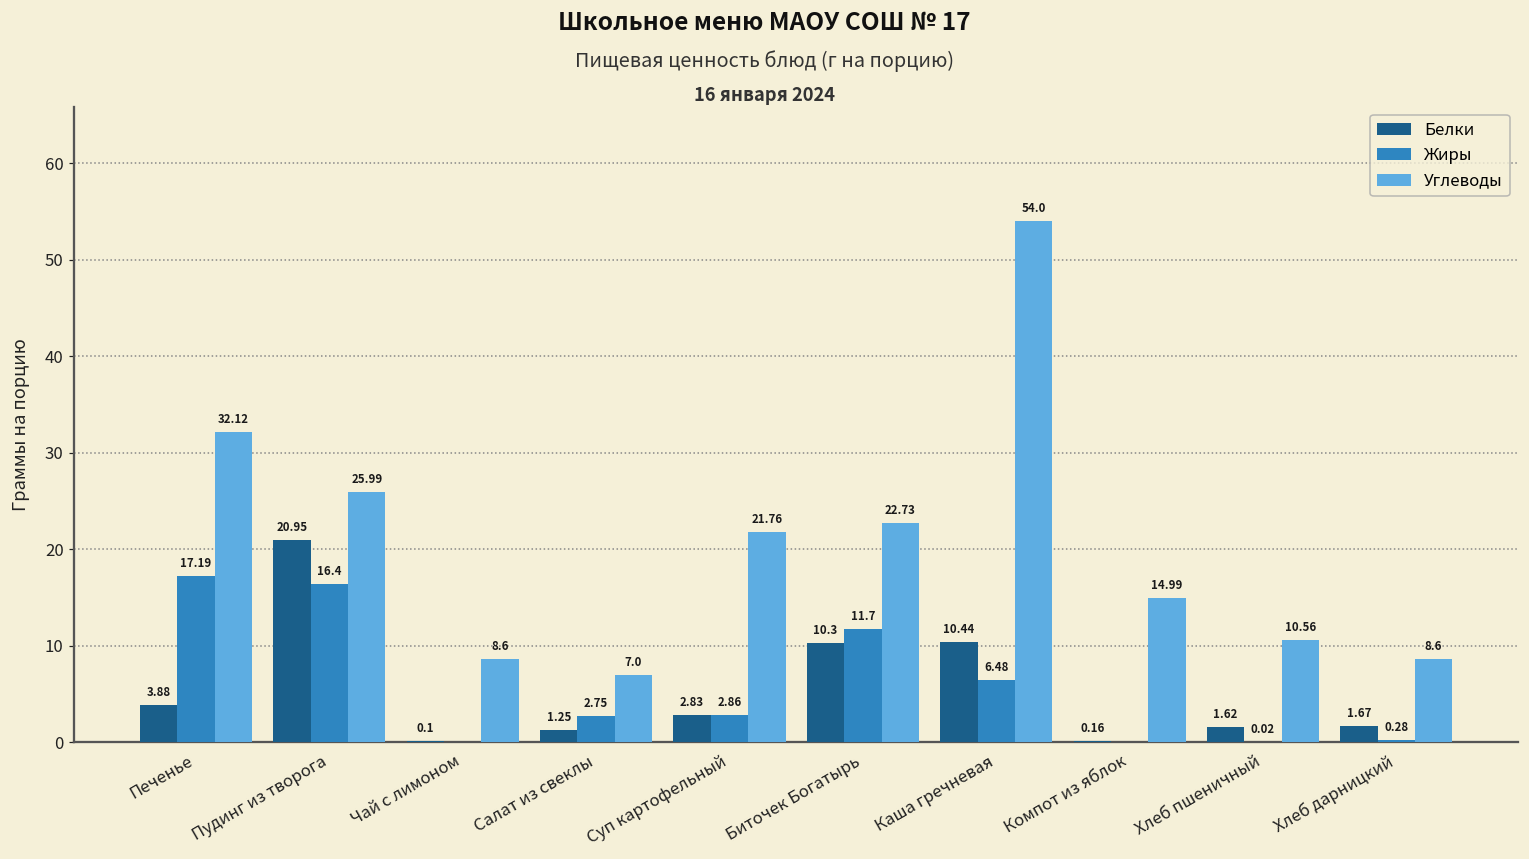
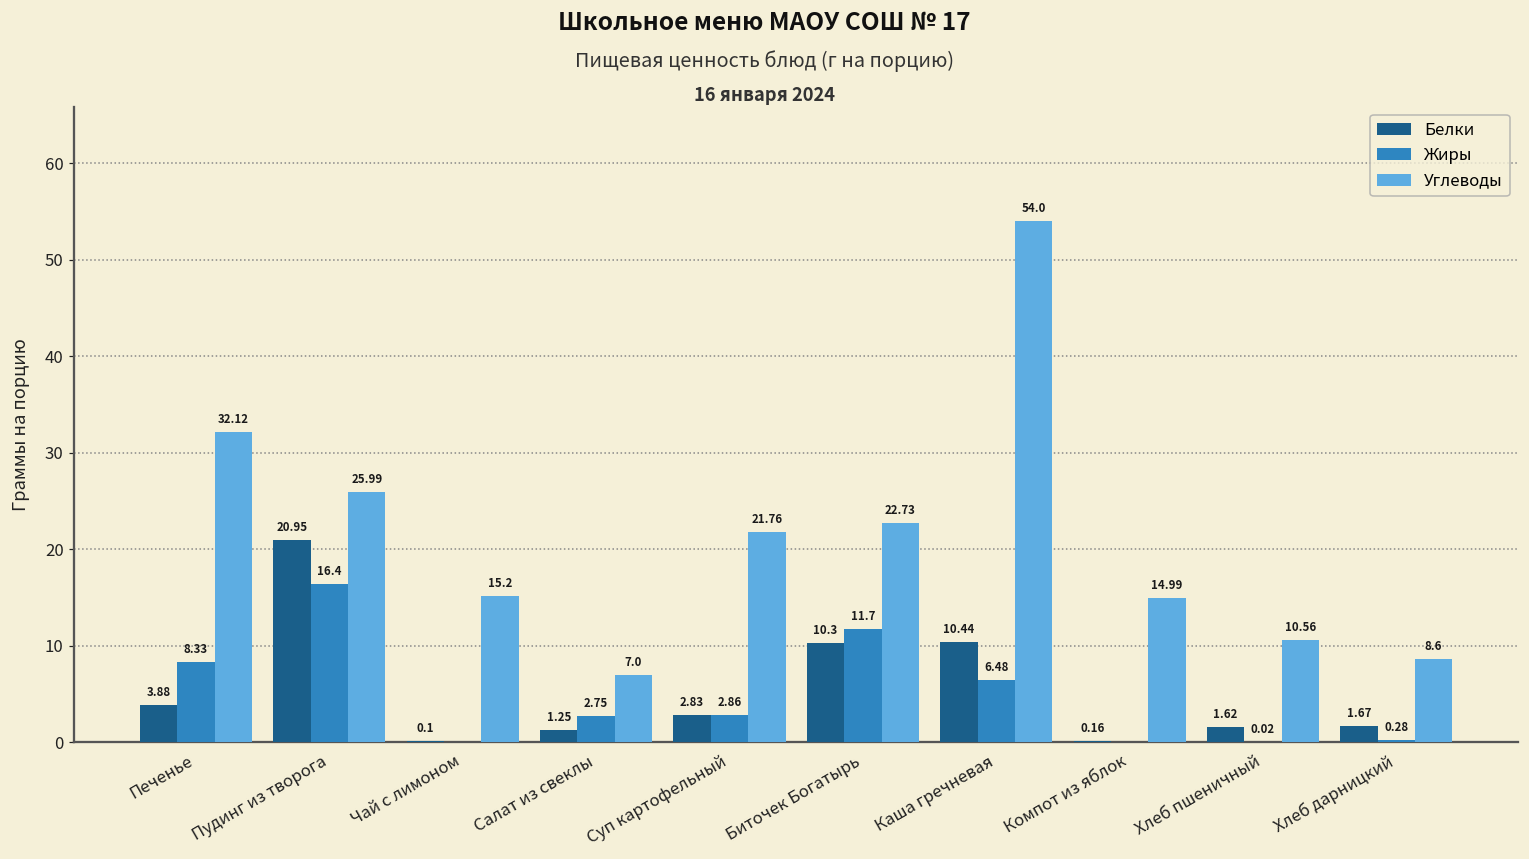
Жиры, Печенье: 17.19 -> 8.33
Углеводы, Чай с лимоном: 8.6 -> 15.2
